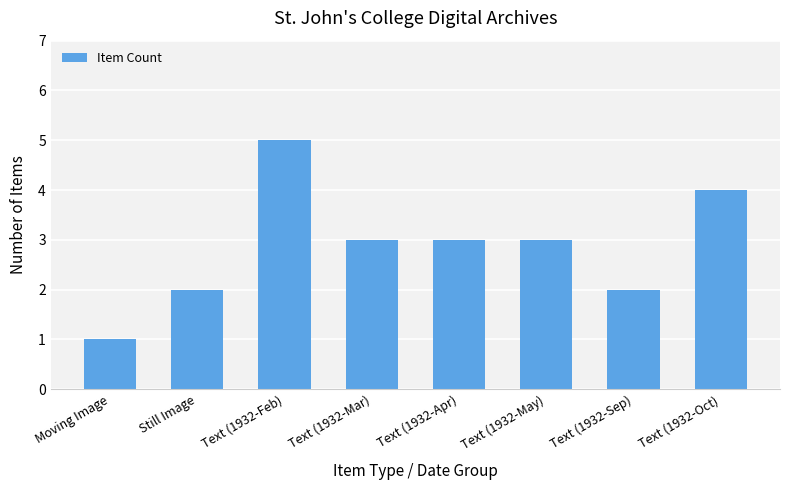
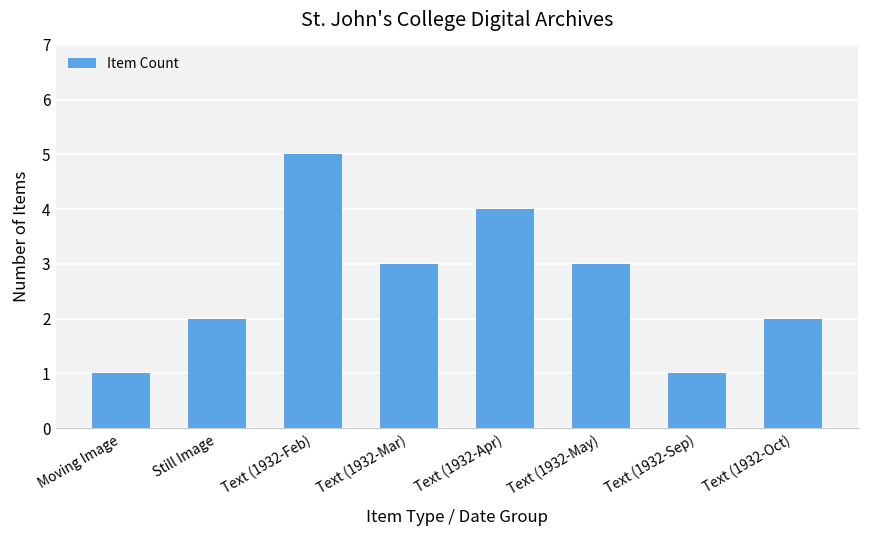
Text (1932-Apr): 3 -> 4
Text (1932-Sep): 2 -> 1
Text (1932-Oct): 4 -> 2
